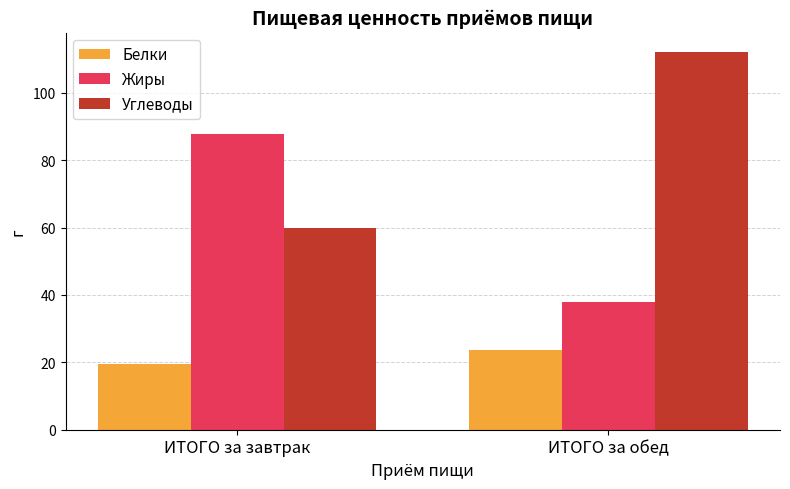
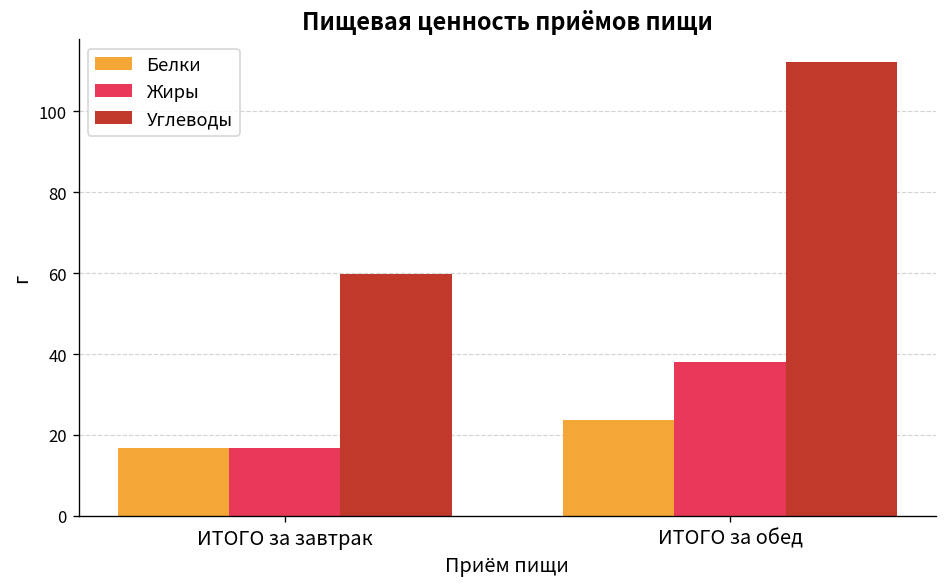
Белки, ИТОГО за завтрак: 19 -> 17
Жиры, ИТОГО за завтрак: 88 -> 17
